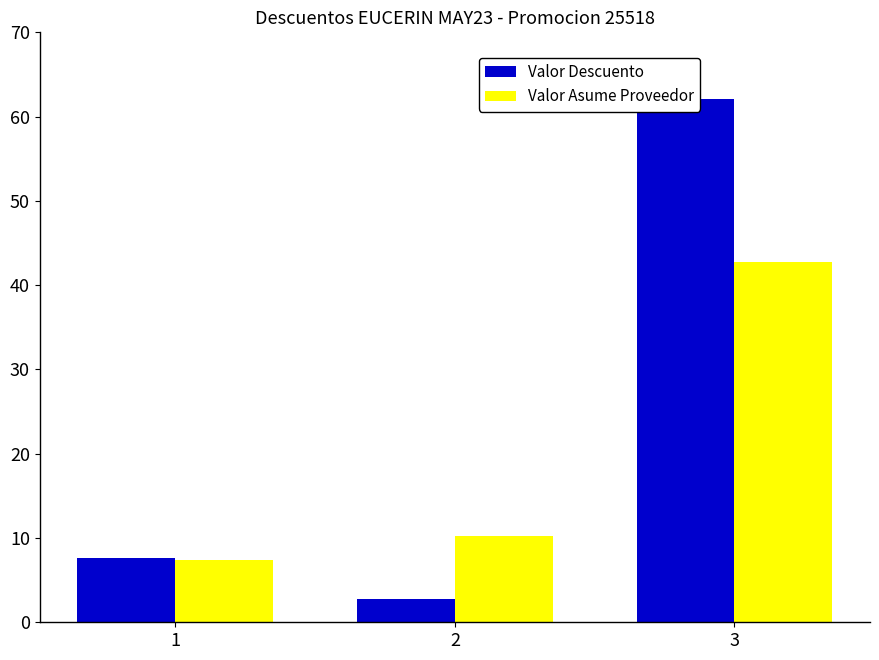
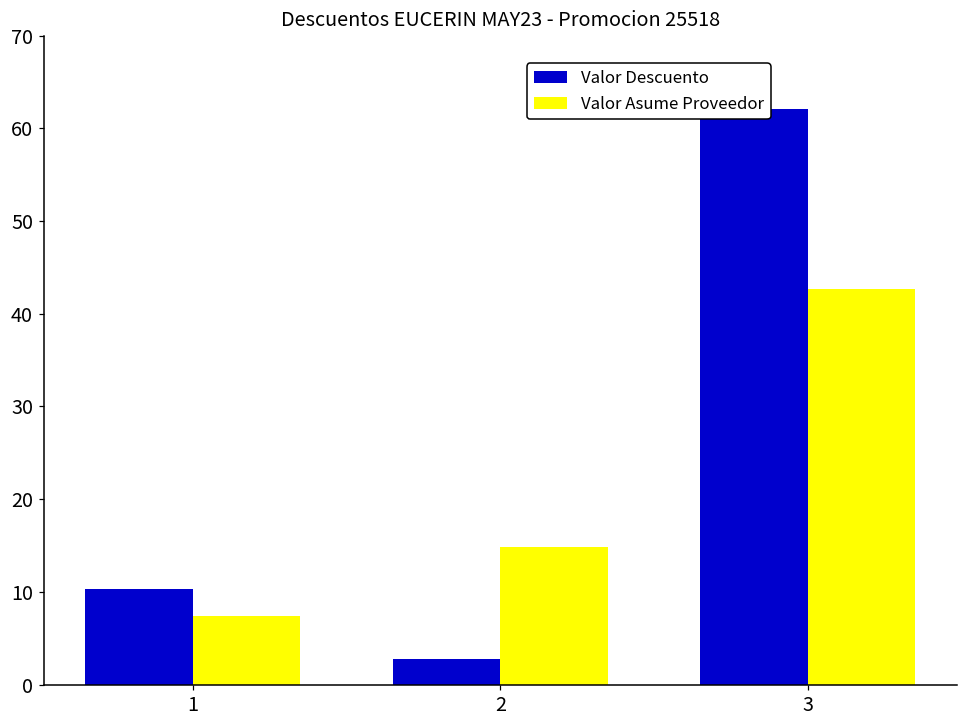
Valor Descuento, 1: 8 -> 10
Valor Asume Proveedor, 2: 10 -> 15
